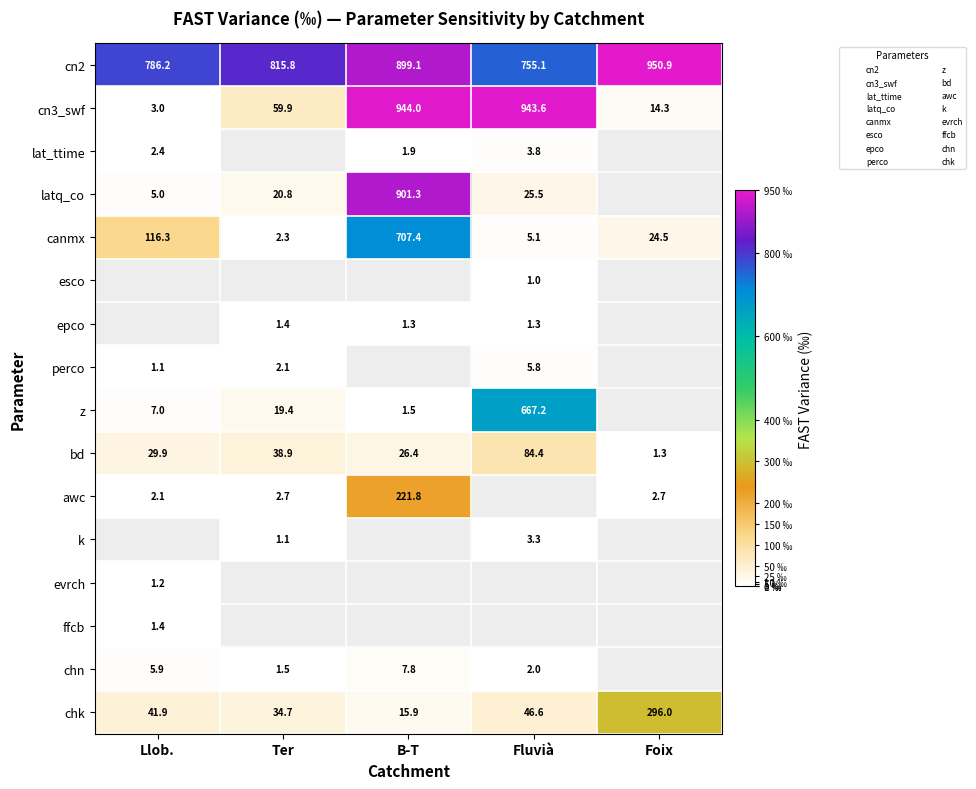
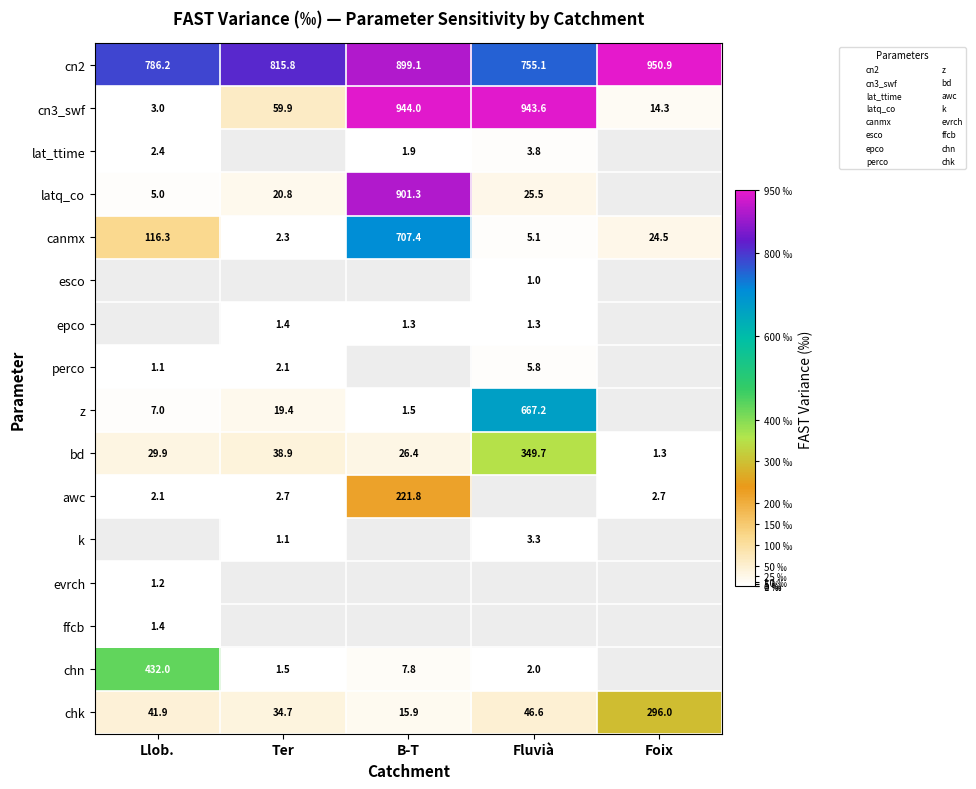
bd, Fluvià: 84.4 -> 349.7
chn, Llob.: 5.9 -> 432.0
